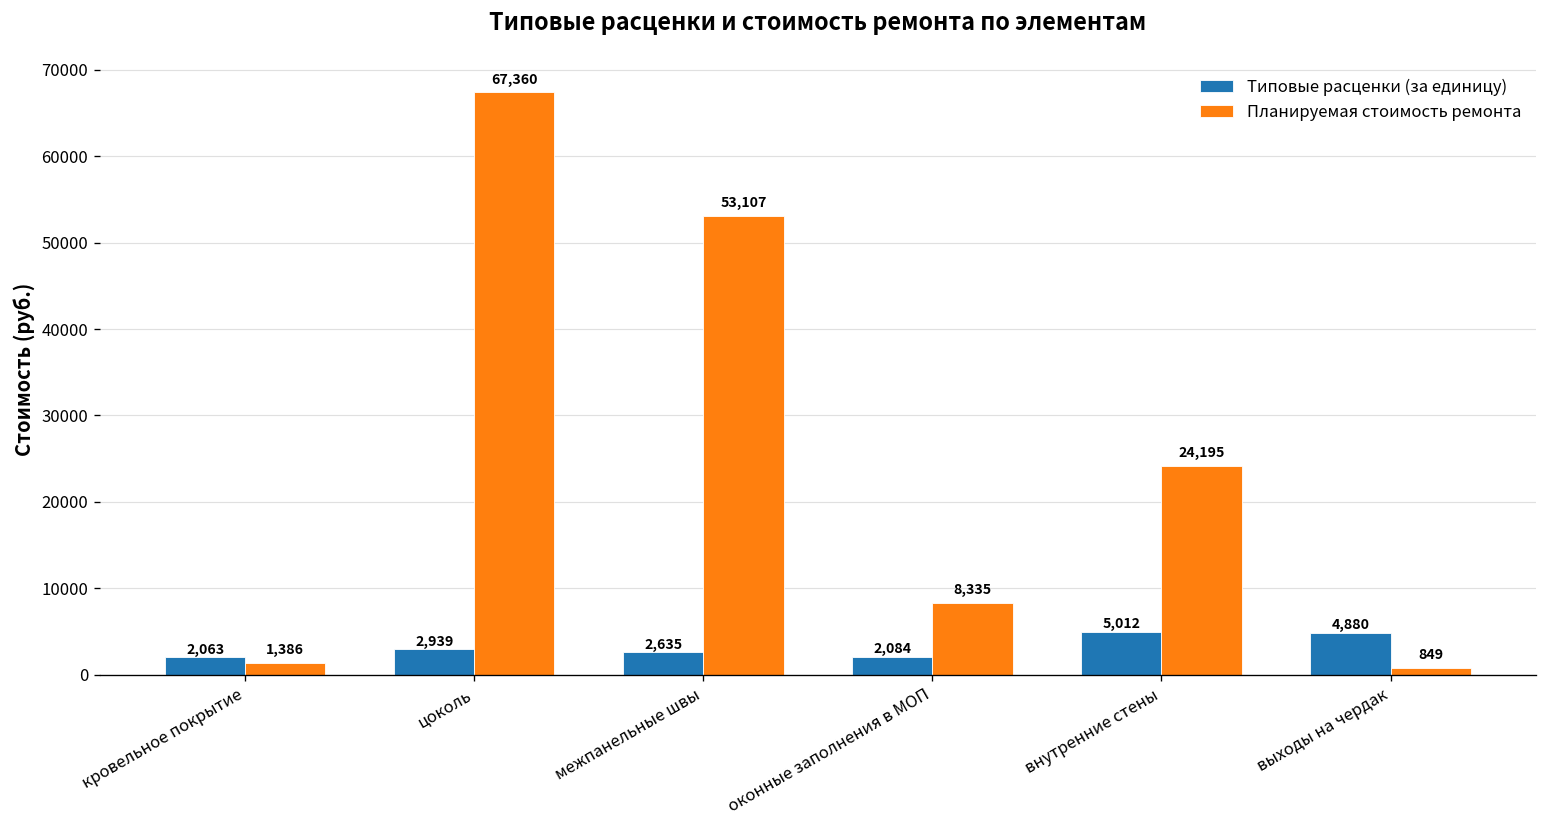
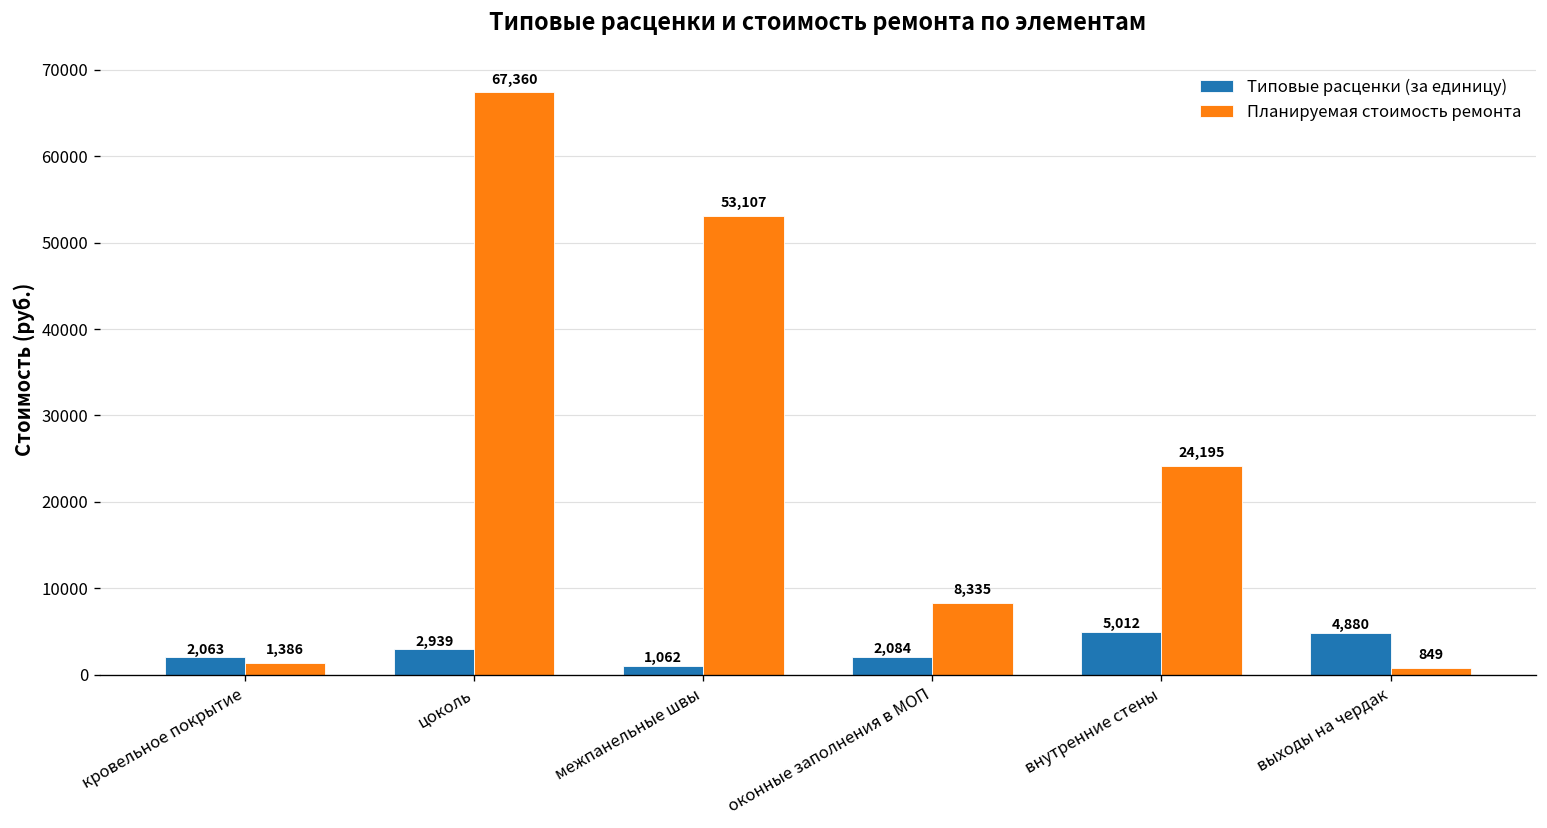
Типовые расценки (за единицу), межпанельные швы: 2,635 -> 1,062
